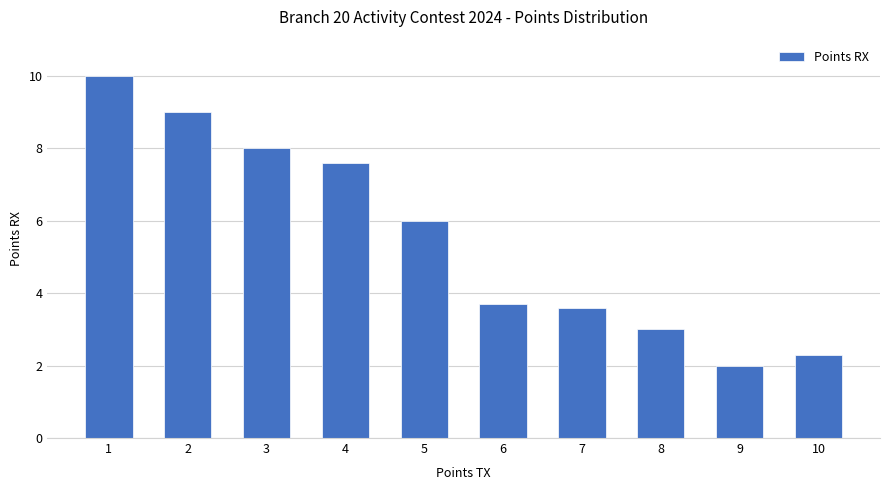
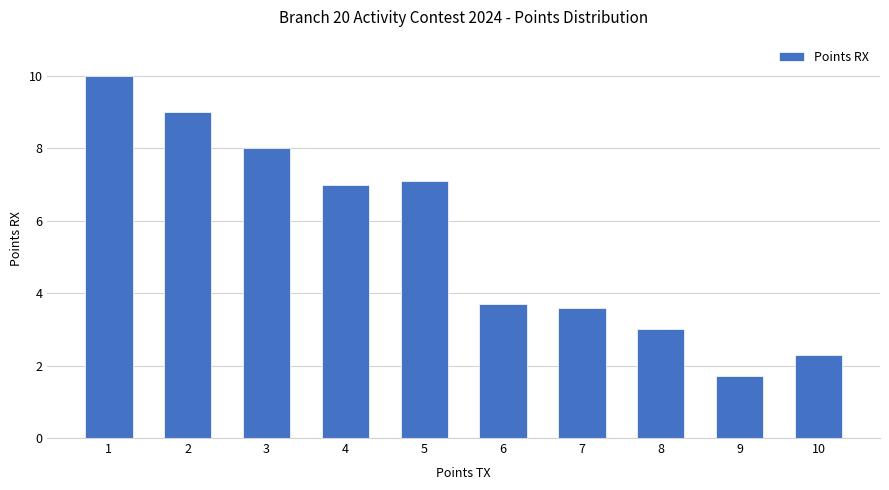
4: 7.6 -> 7.0
5: 6.0 -> 7.1
9: 2.0 -> 1.7
